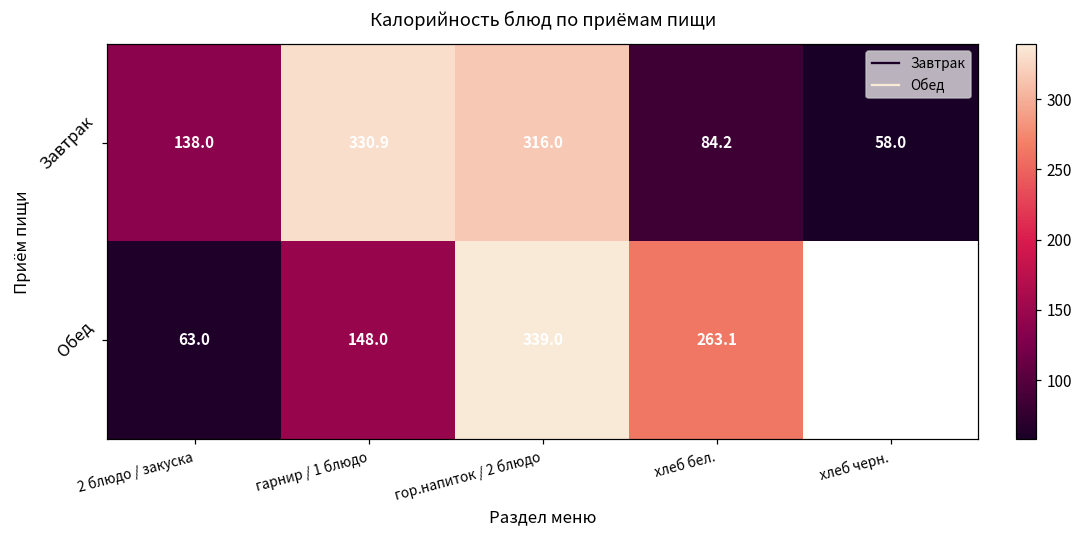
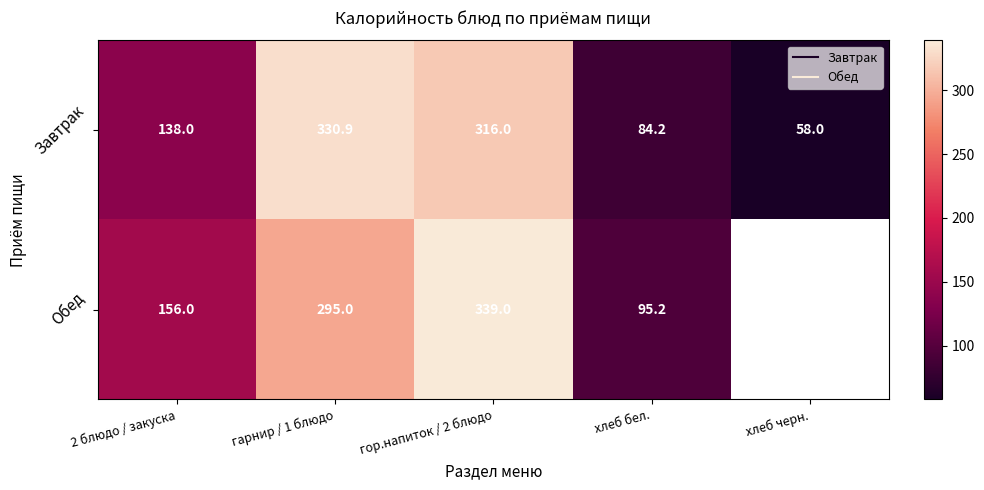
Обед, 2 блюдо / закуска: 63.0 -> 156.0
Обед, гарнир / 1 блюдо: 148.0 -> 295.0
Обед, хлеб бел.: 263.1 -> 95.2
